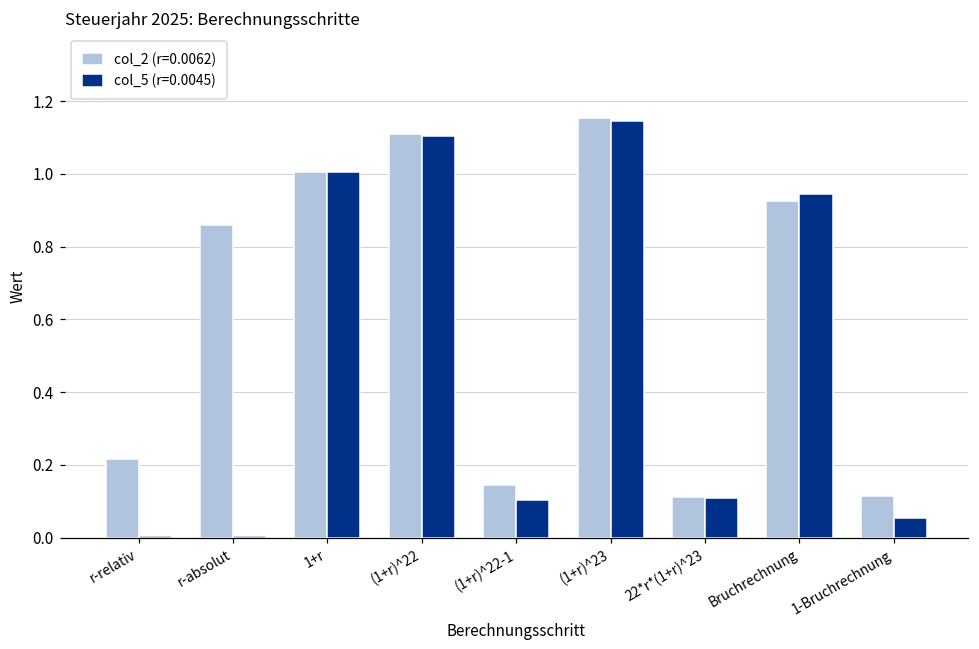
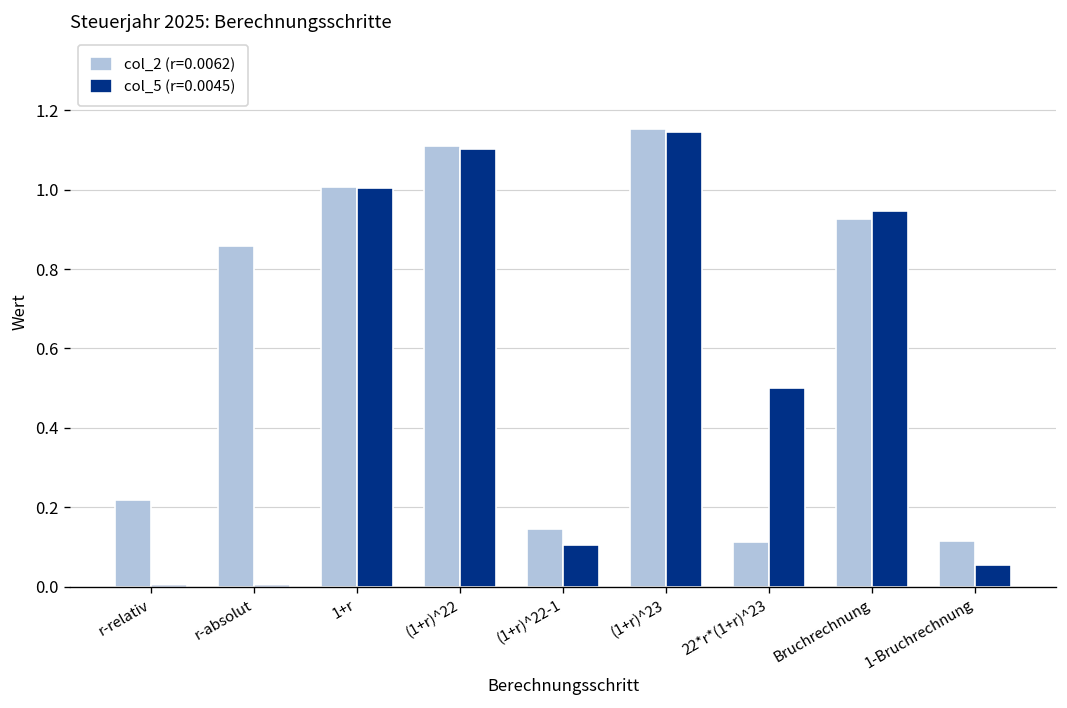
col_5 (r=0.0045), 22*r*(1+r)^23: 0.11 -> 0.50
